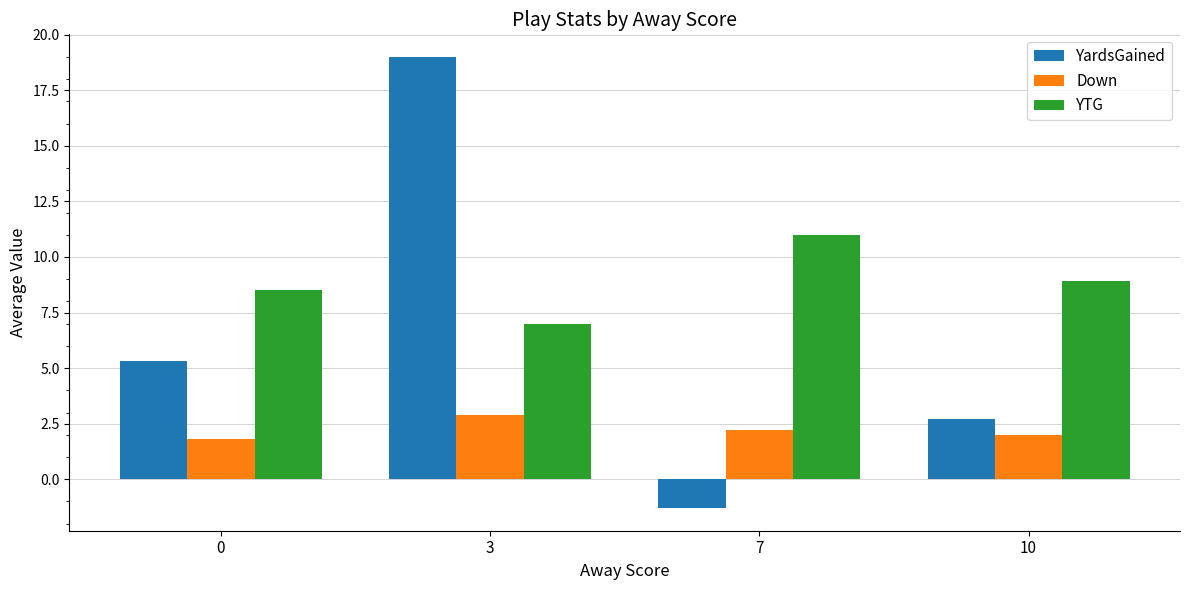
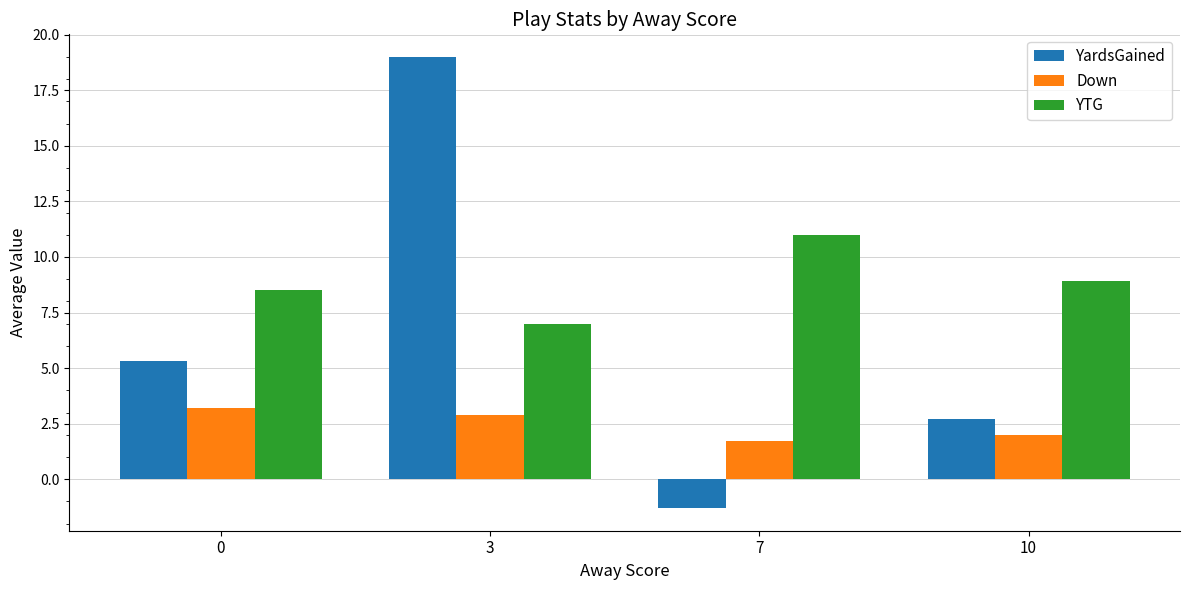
Down, 0: 1.8 -> 3.2
Down, 7: 2.2 -> 1.7
